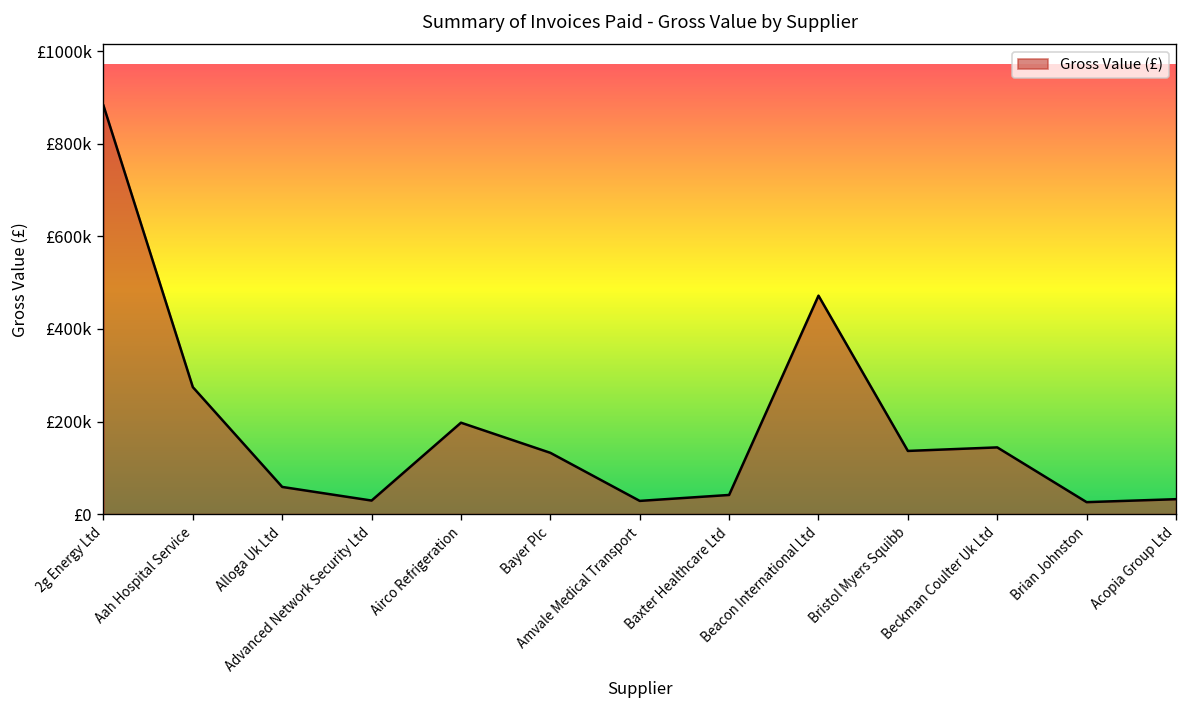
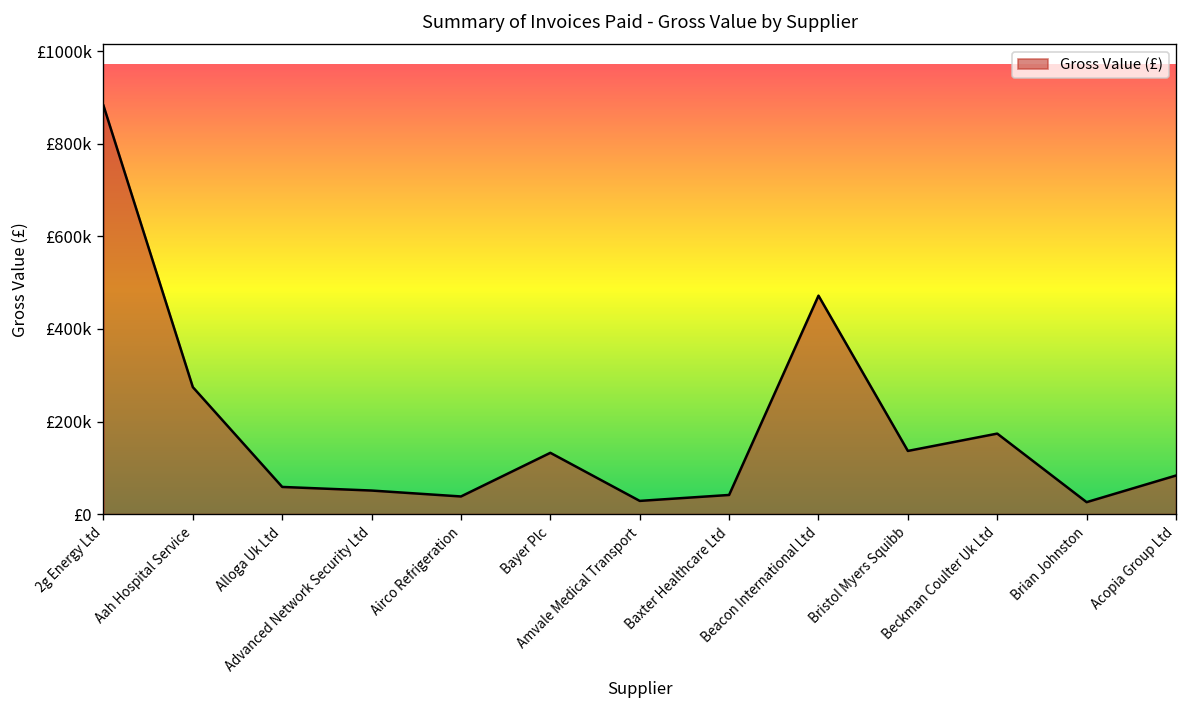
Advanced Network Security Ltd: £30000 -> £50000
Airco Refrigeration: £200000 -> £40000
Beckman Coulter Uk Ltd: £140000 -> £170000
Acopia Group Ltd: £30000 -> £80000
